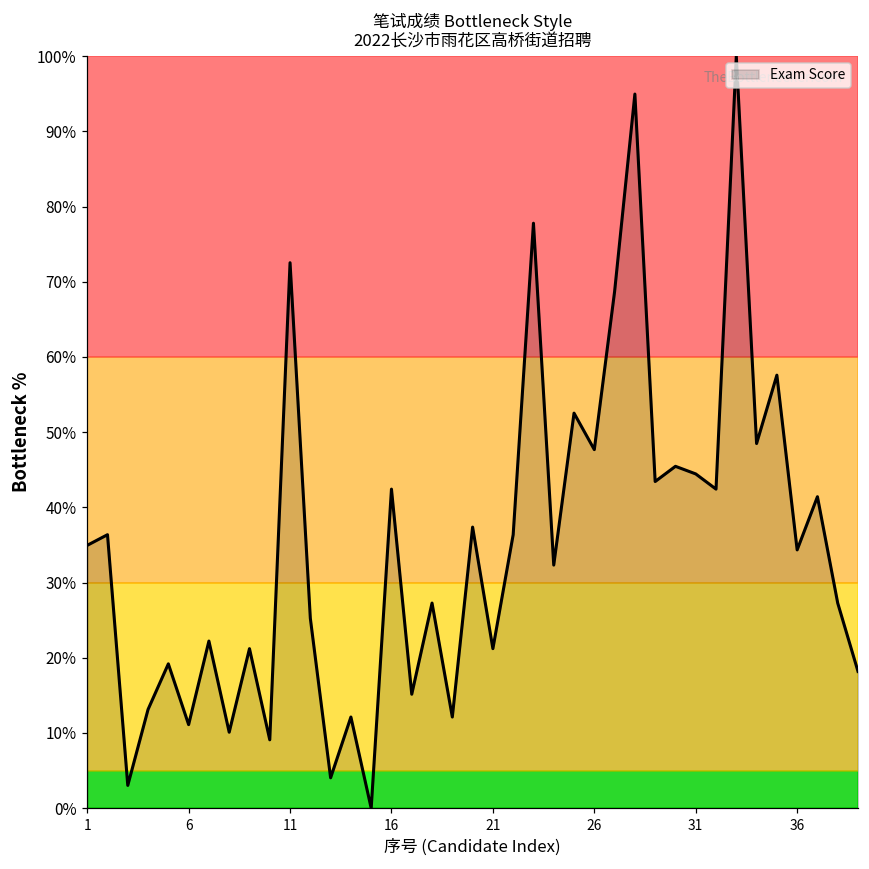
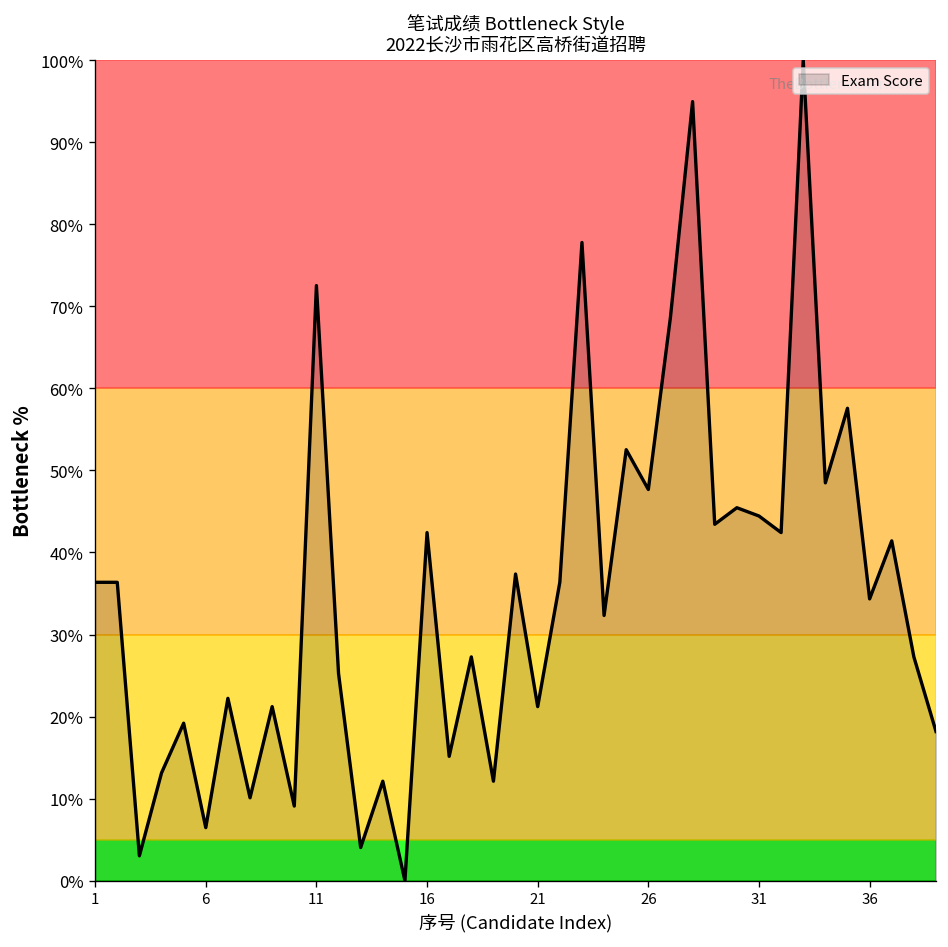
1: 35% -> 36%
6: 11% -> 6%
